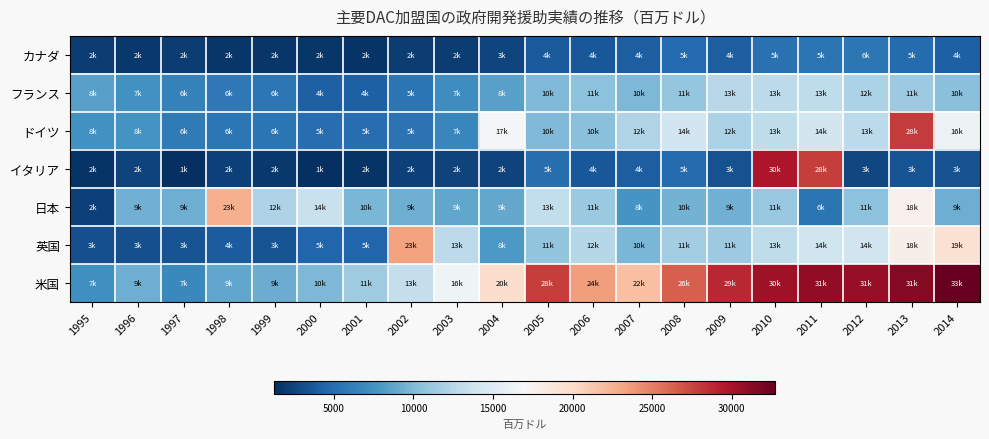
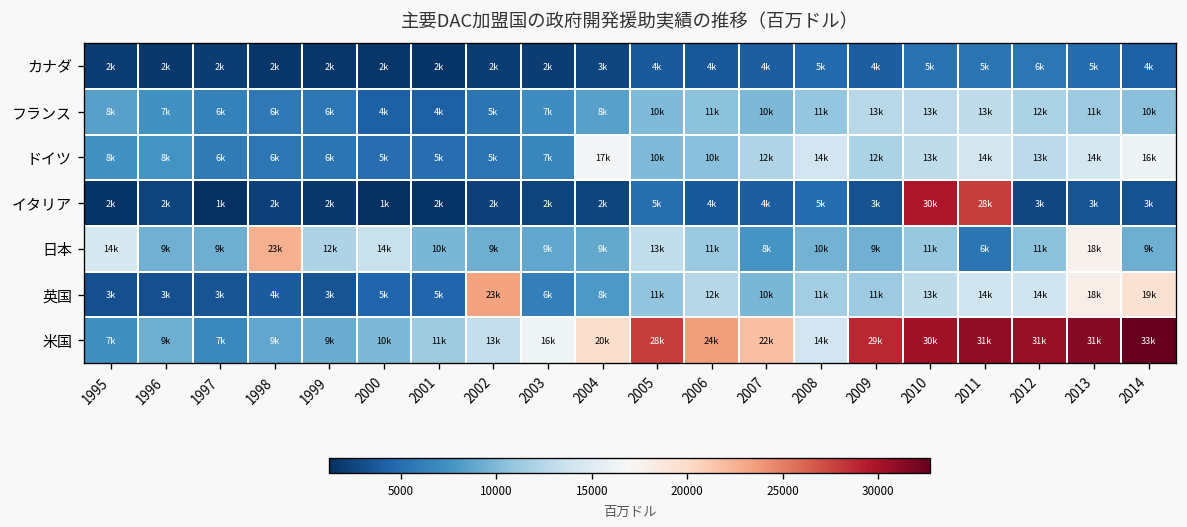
ドイツ, 2013: 28k -> 14k
日本, 1995: 2k -> 14k
英国, 2003: 13k -> 6k
米国, 2008: 26k -> 14k
